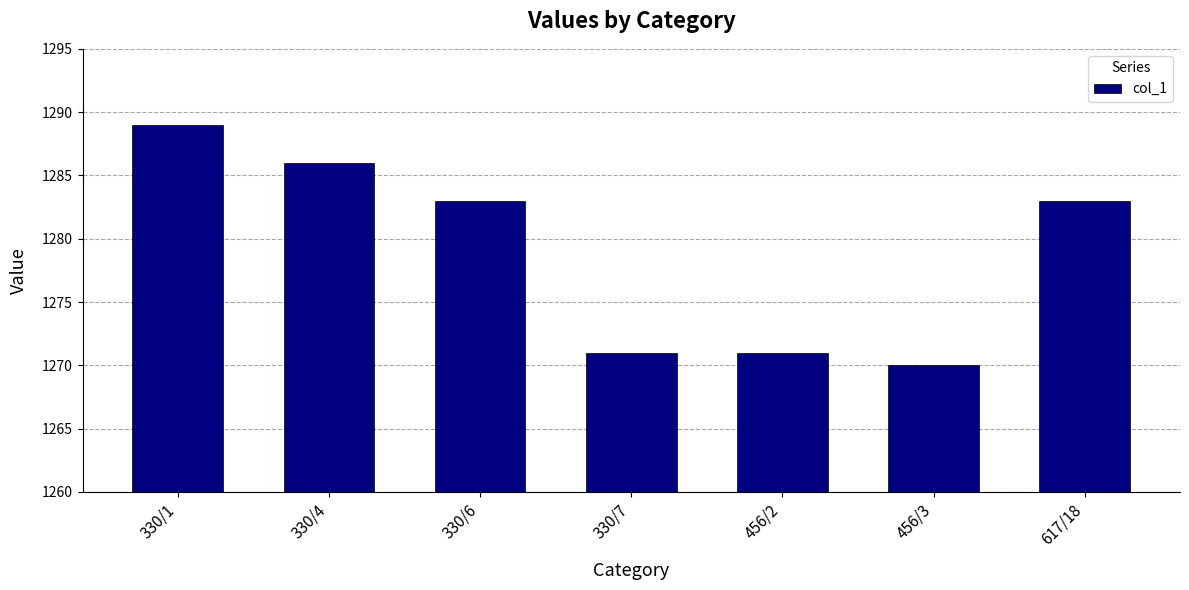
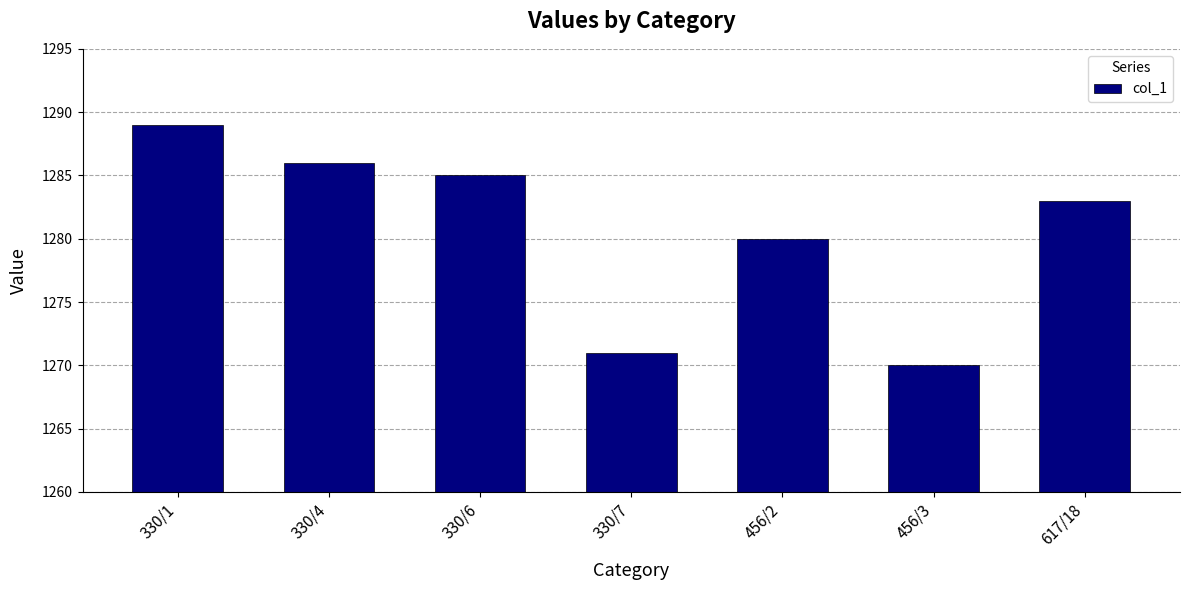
330/6: 1283 -> 1285
456/2: 1271 -> 1280
